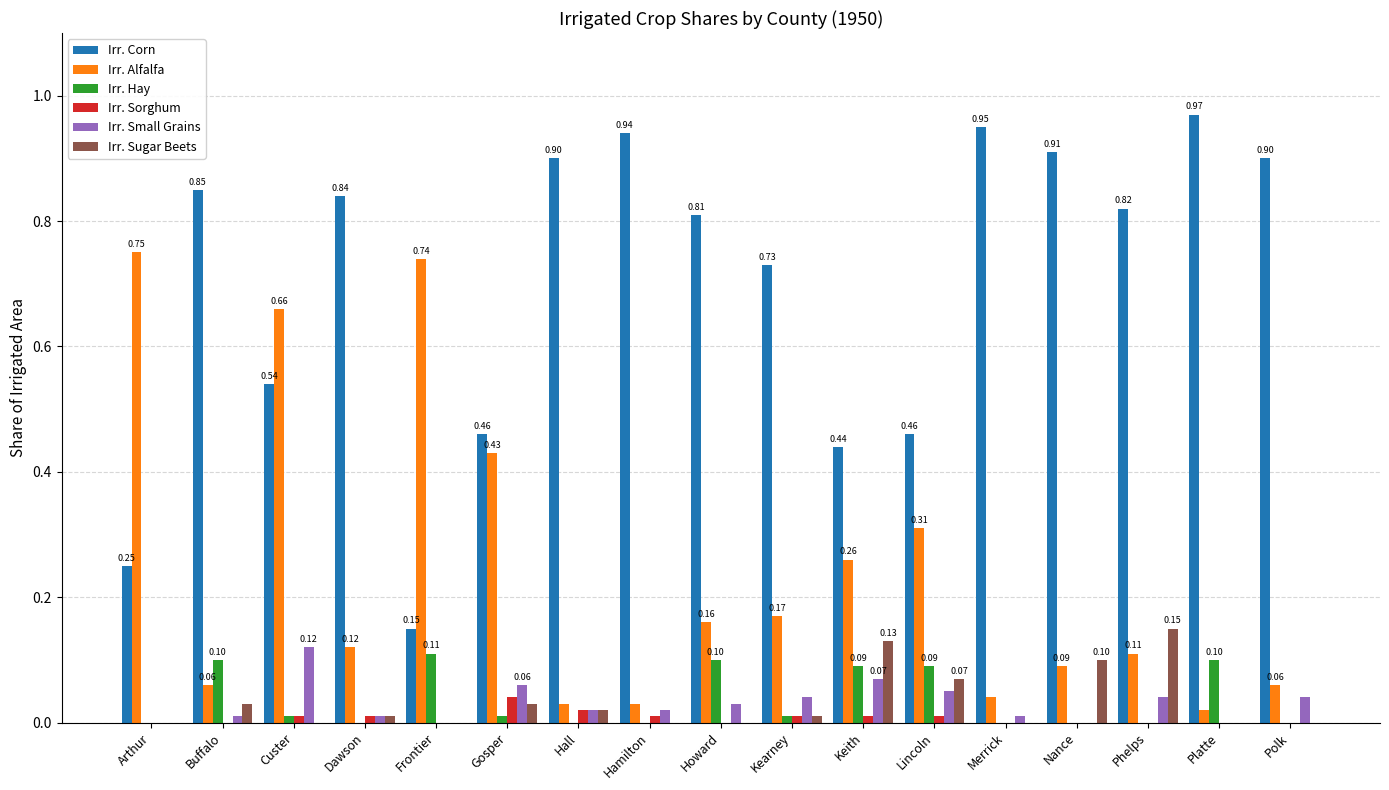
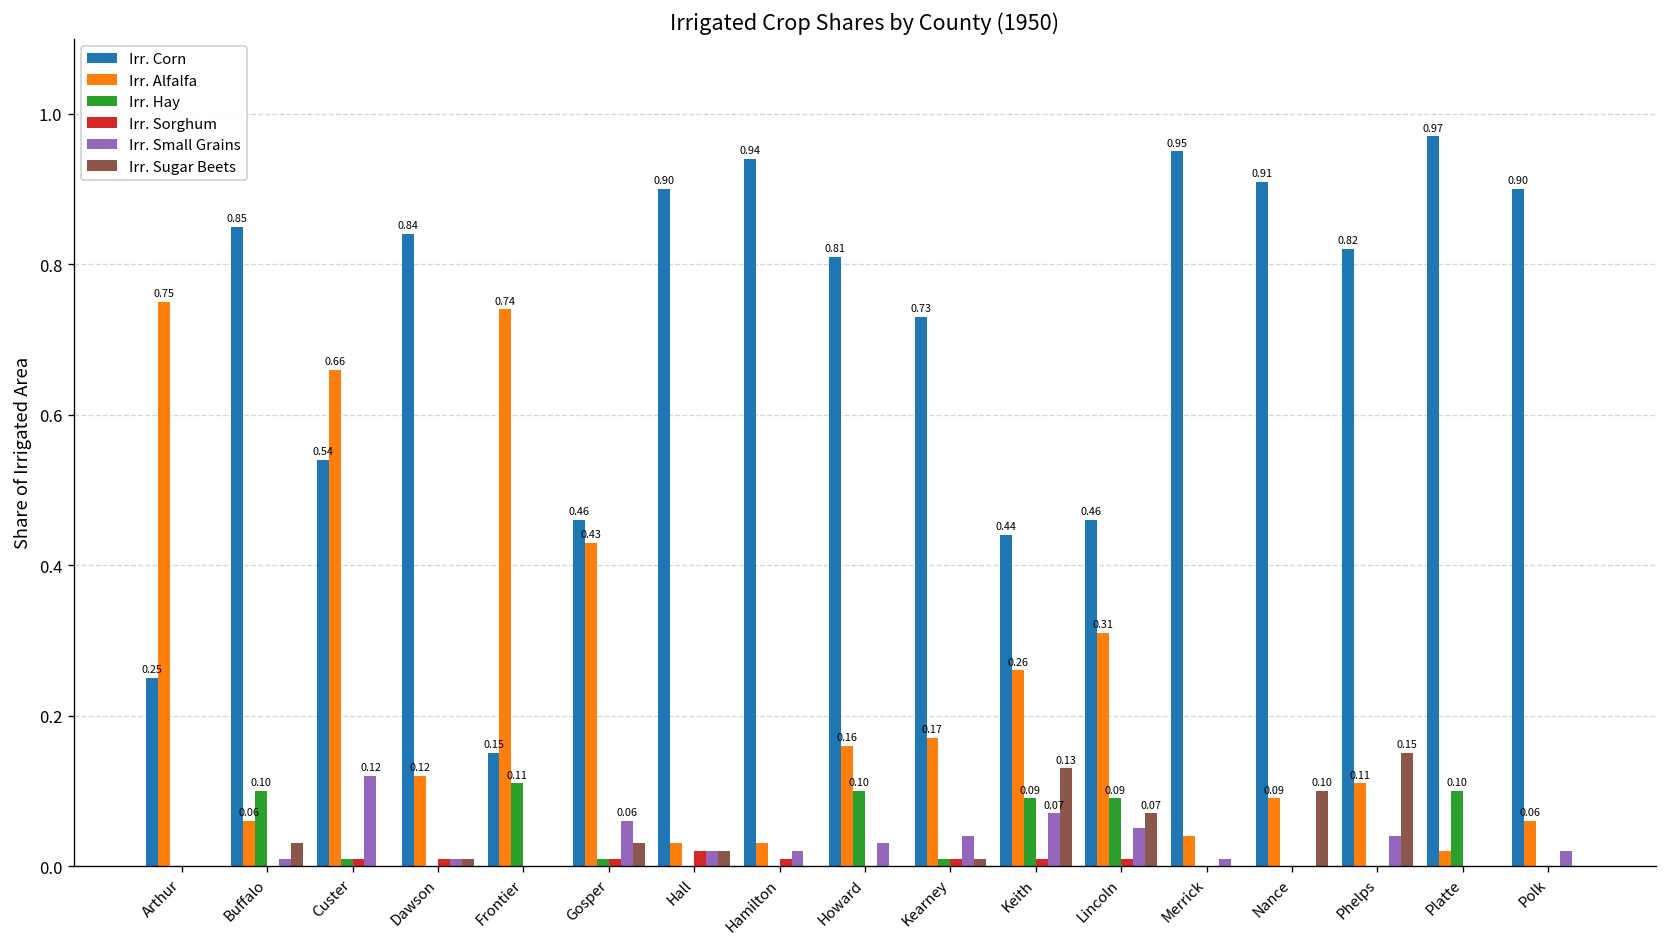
Irr. Sorghum, Gosper: 0.04 -> 0.01
Irr. Small Grains, Polk: 0.04 -> 0.02
